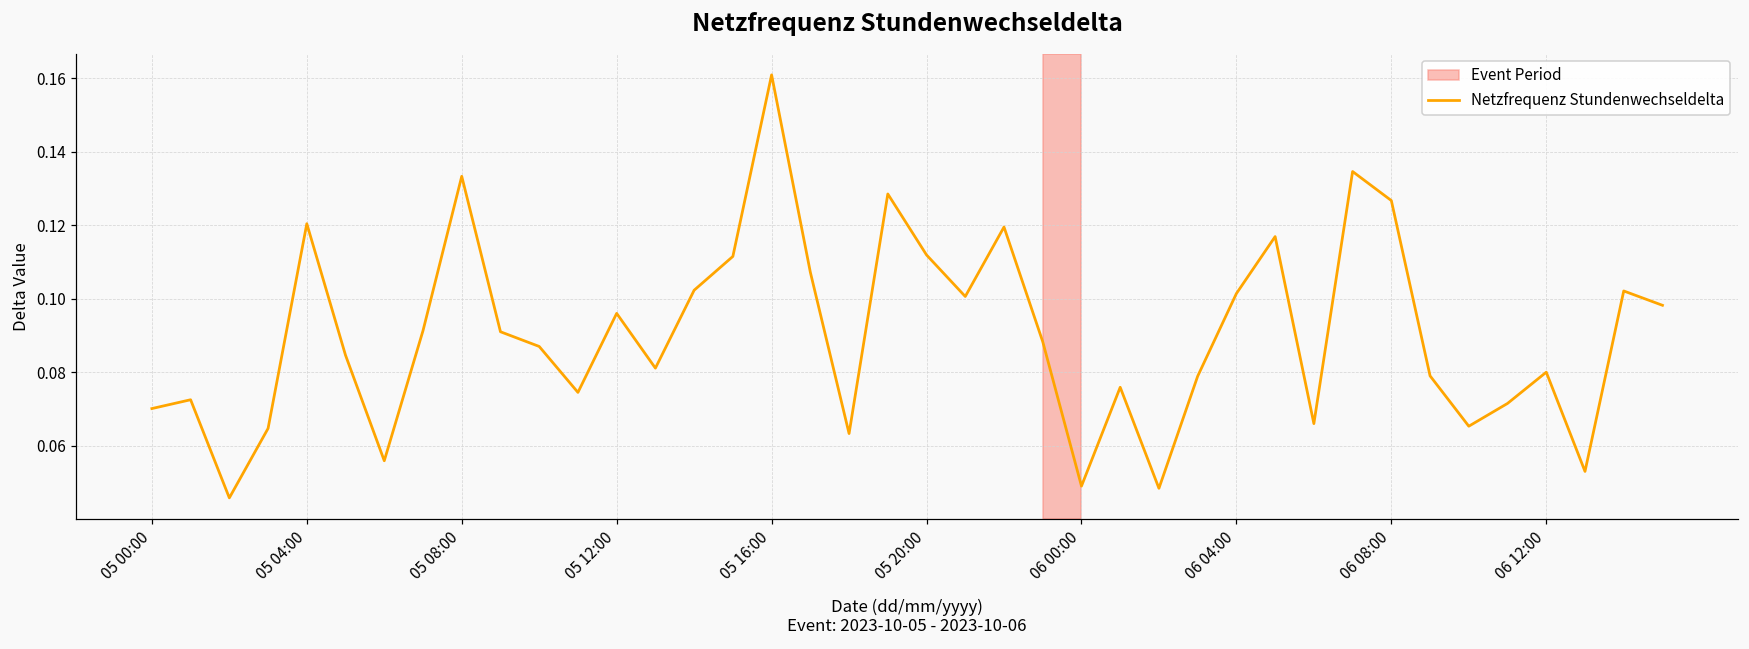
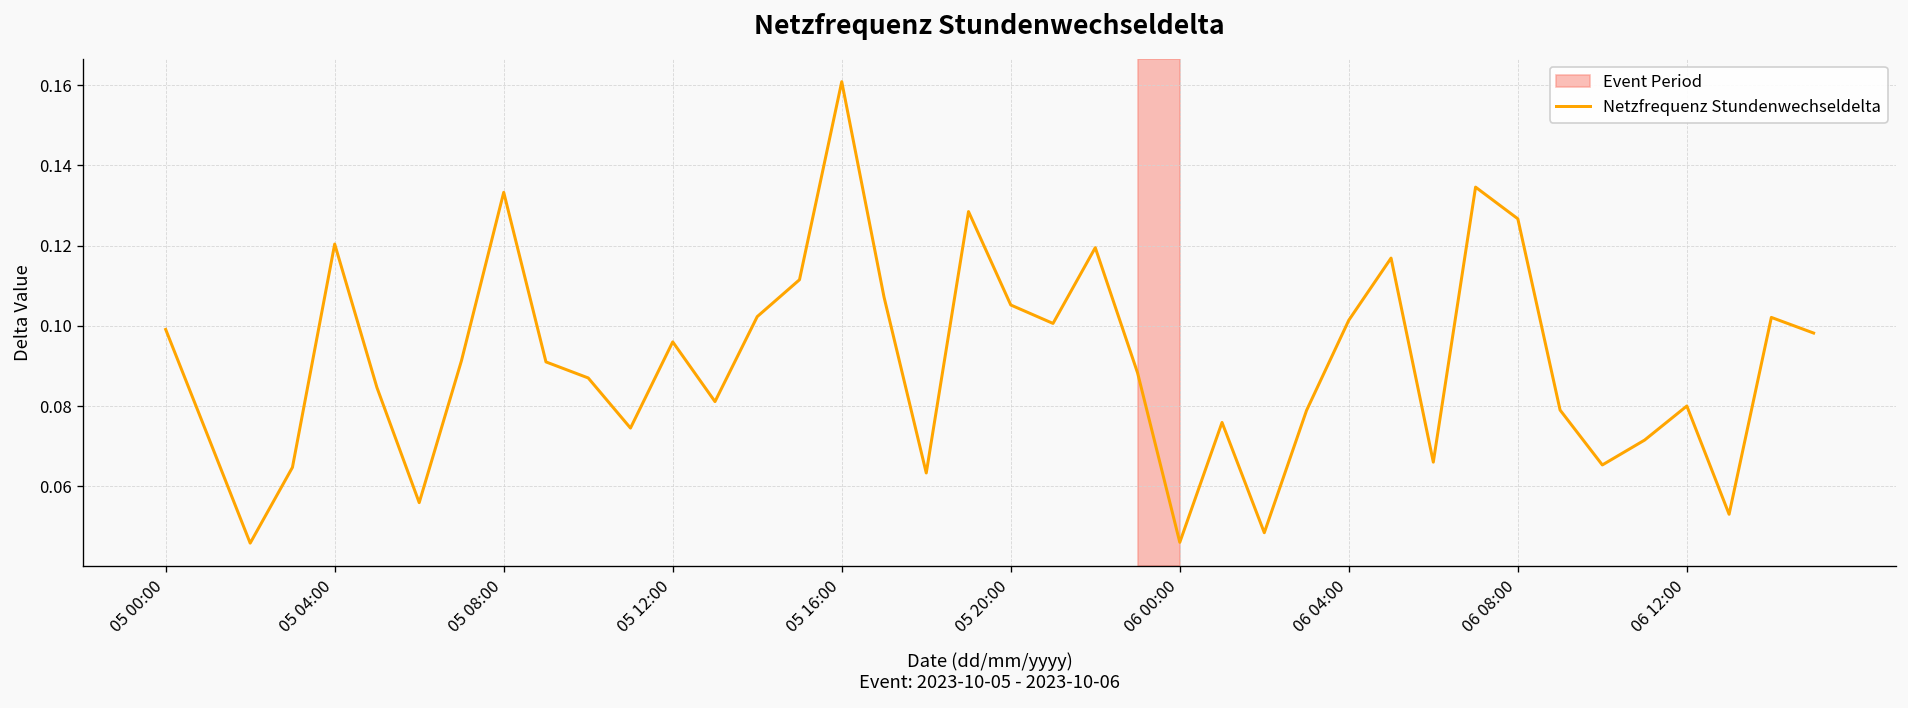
05 00:00: 0.070 -> 0.099
05 20:00: 0.112 -> 0.105
06 00:00: 0.049 -> 0.046
